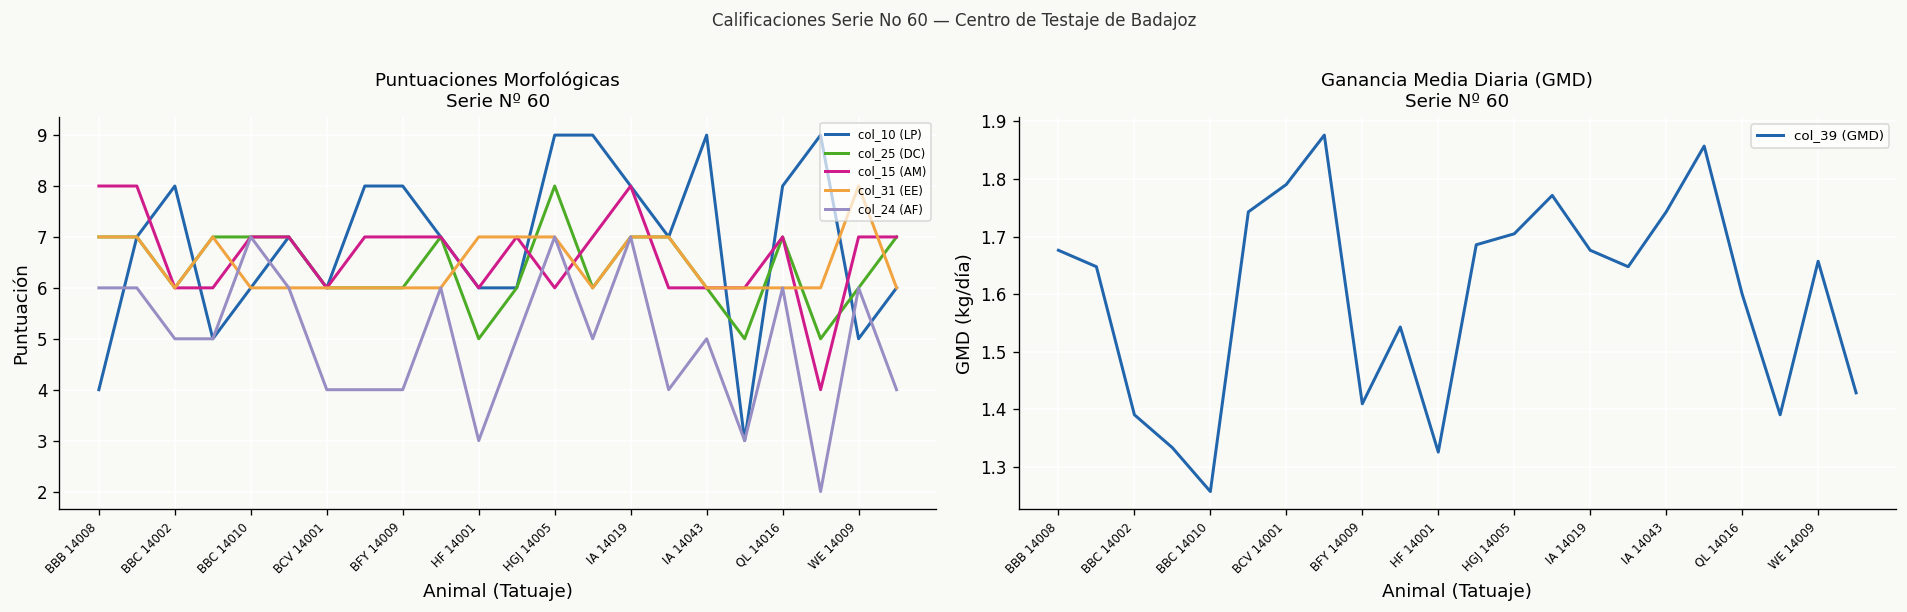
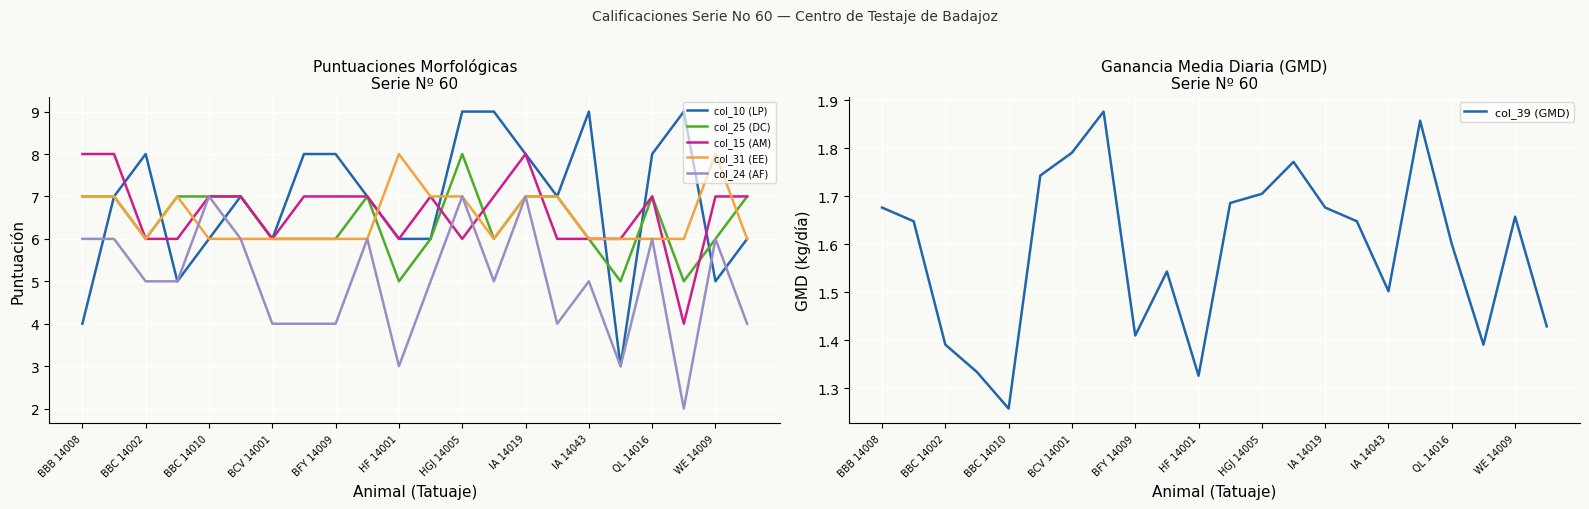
Puntuaciones Morfológicas Serie Nº 60, col_31 (EE), HF 14001: 7 -> 8
Ganancia Media Diaria (GMD) Serie Nº 60, IA 14043: 1.74 -> 1.50
